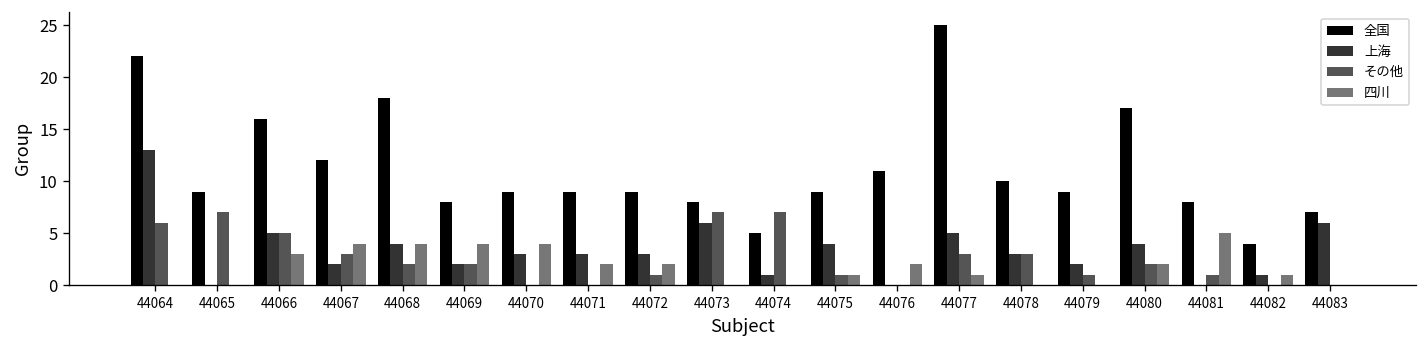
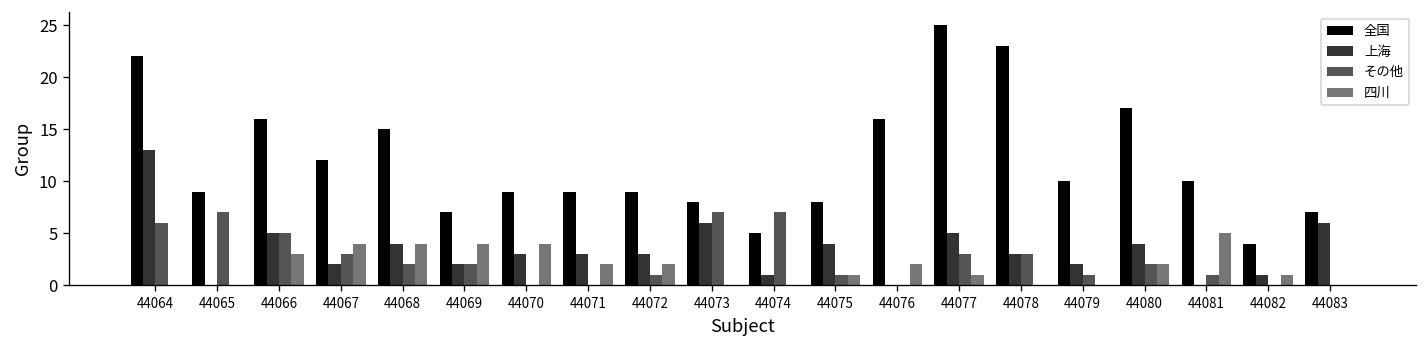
全国, 44068: 18 -> 15
全国, 44069: 8 -> 7
全国, 44075: 9 -> 8
全国, 44076: 11 -> 16
全国, 44078: 10 -> 23
全国, 44079: 9 -> 10
全国, 44081: 8 -> 10
